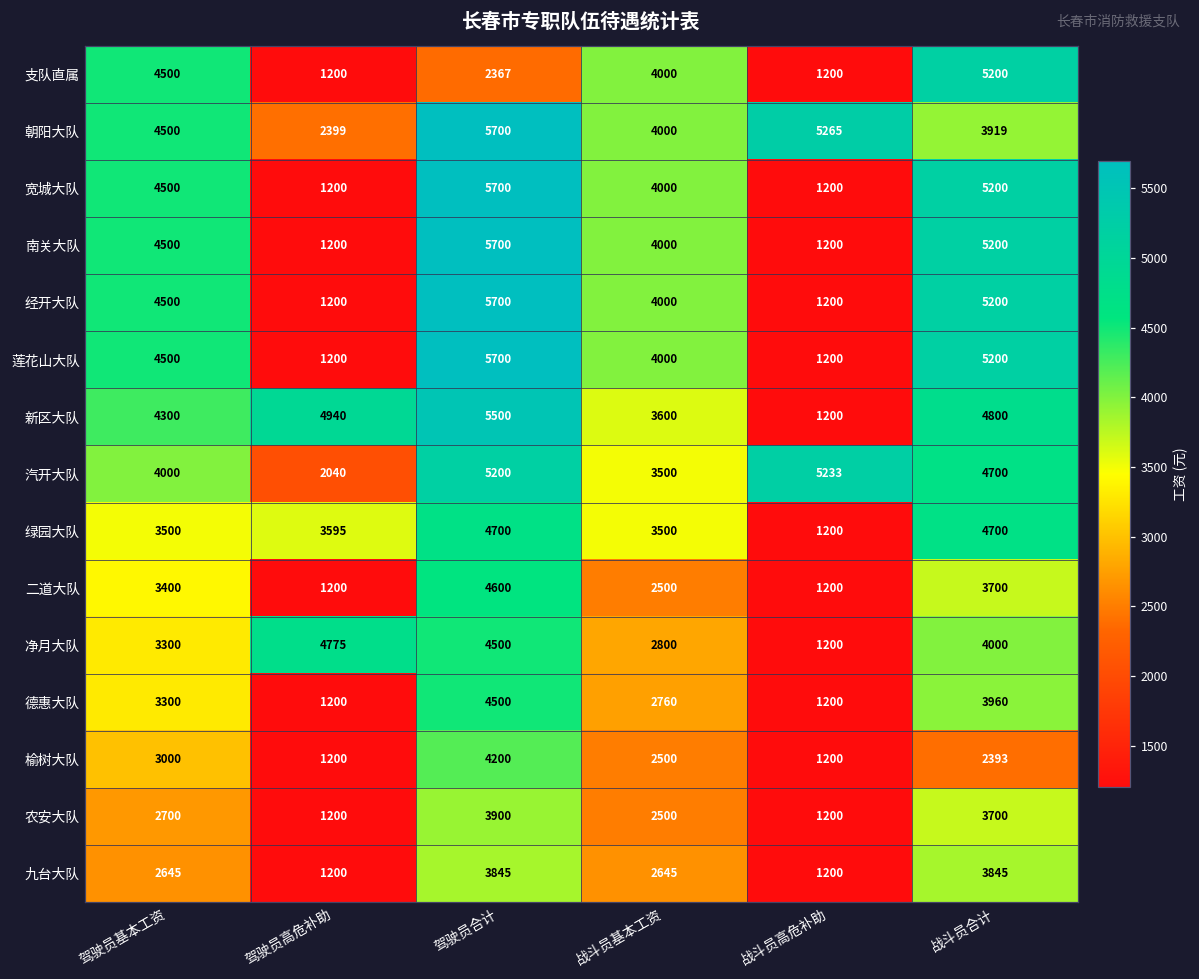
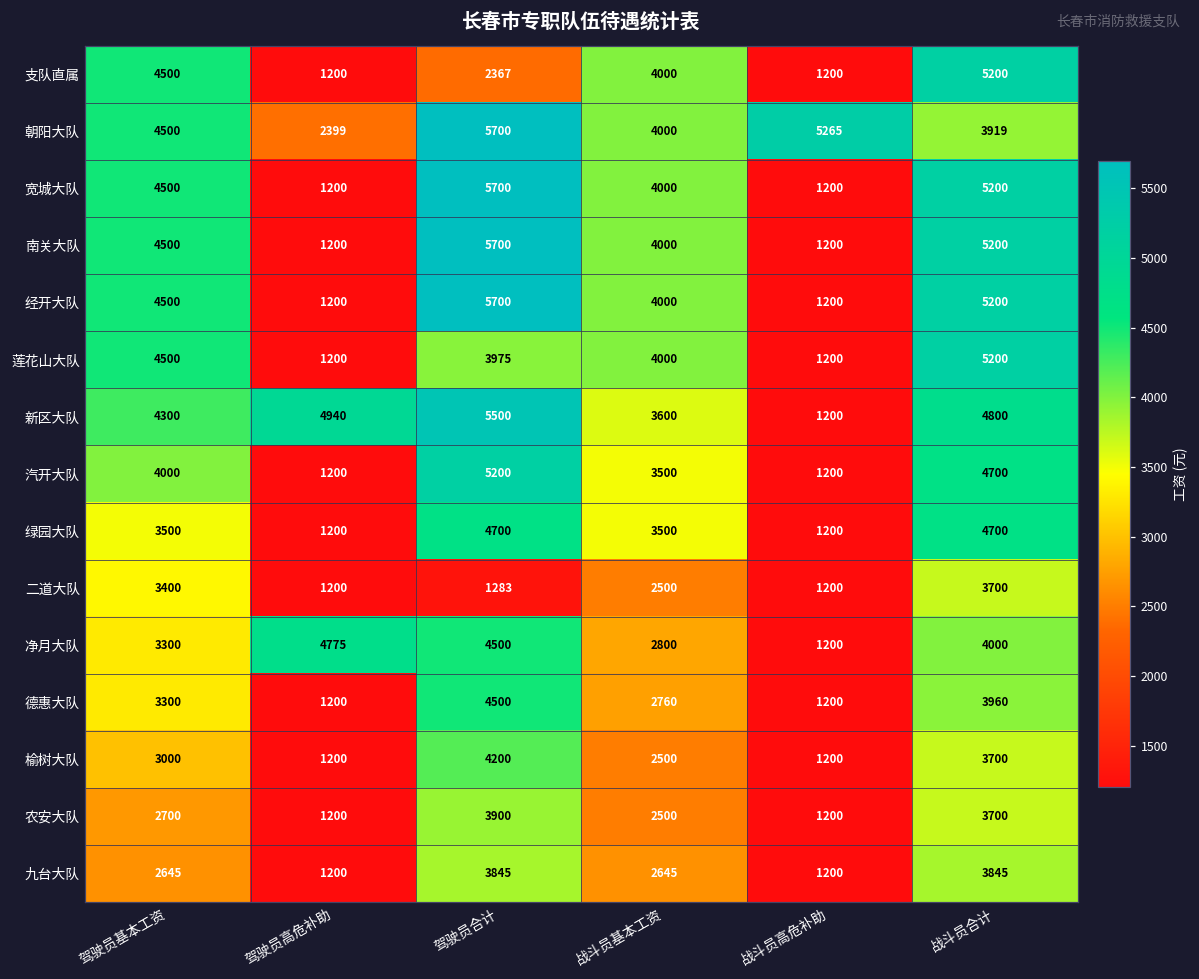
莲花山大队, 驾驶员合计: 5700 -> 3975
汽开大队, 驾驶员高危补助: 2040 -> 1200
汽开大队, 战斗员高危补助: 5233 -> 1200
绿园大队, 驾驶员高危补助: 3595 -> 1200
二道大队, 驾驶员合计: 4600 -> 1283
榆树大队, 战斗员合计: 2393 -> 3700
